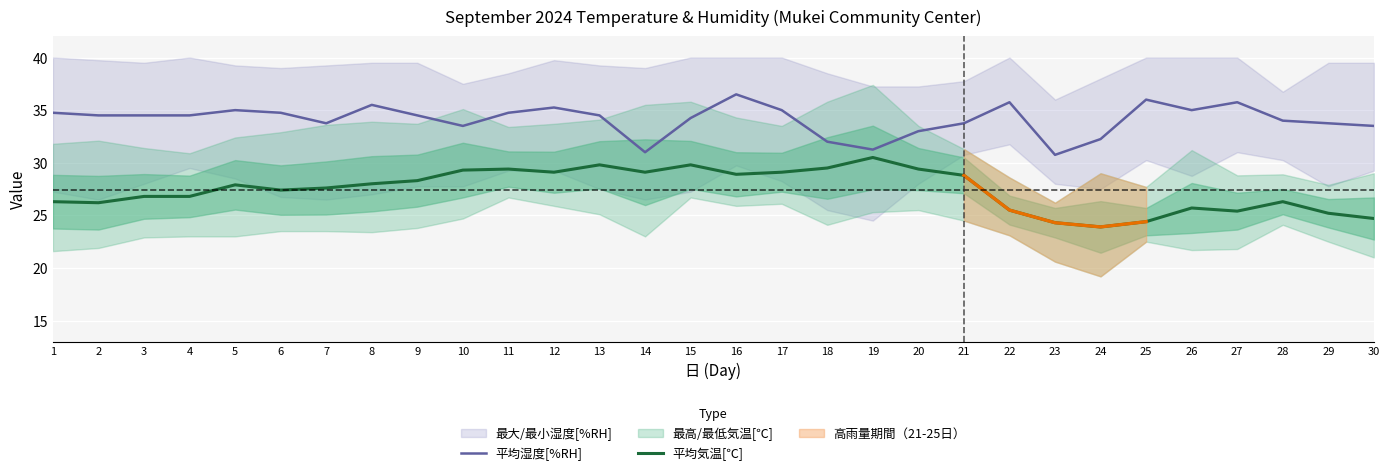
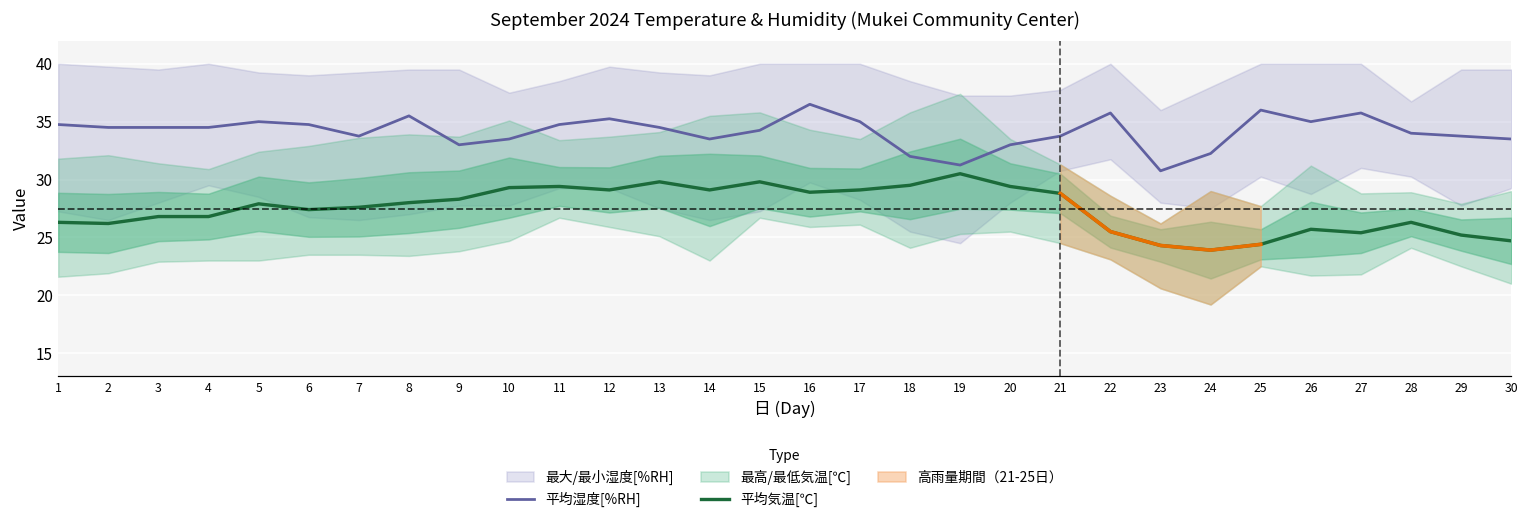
平均湿度[%RH], 9: 34.5 -> 33.0
平均湿度[%RH], 14: 31.0 -> 33.5
